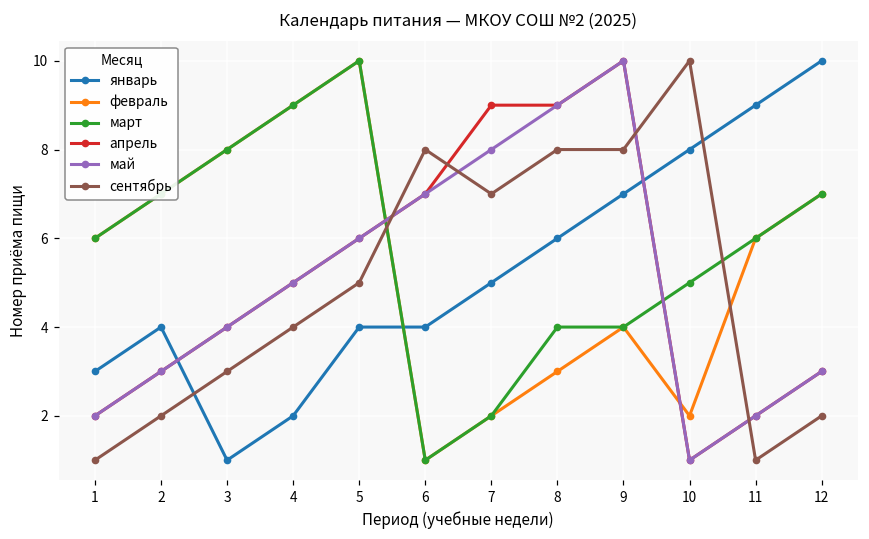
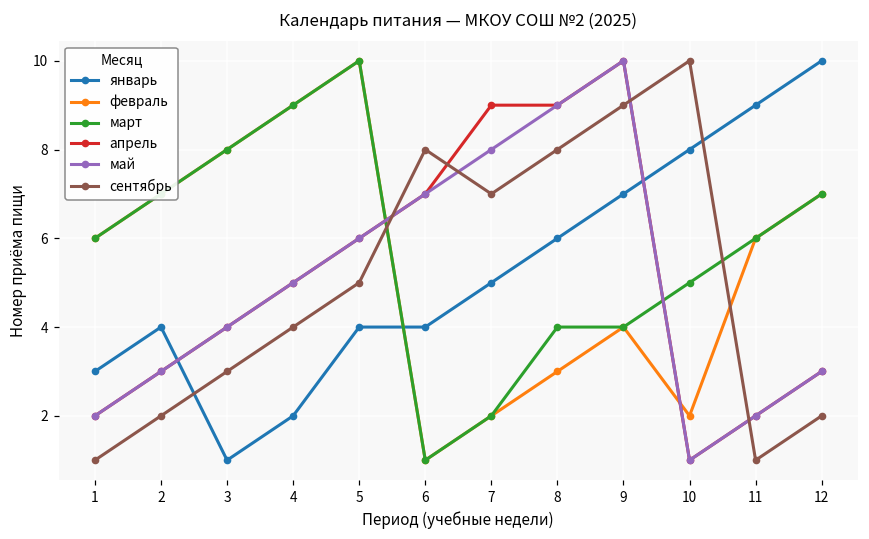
сентябрь, 9: 8 -> 9
